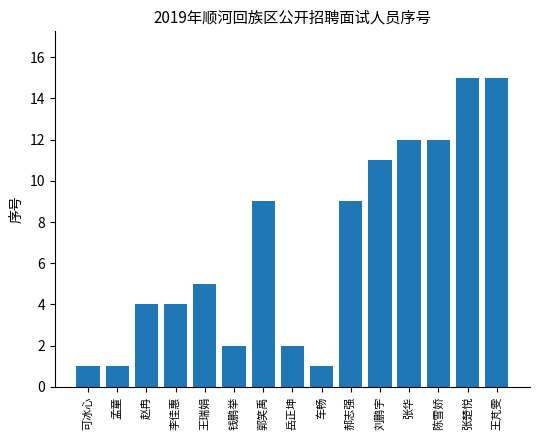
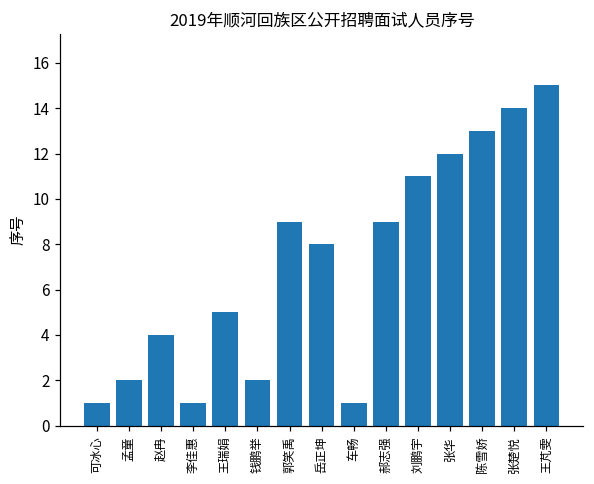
孟童: 1 -> 2
李佳惠: 4 -> 1
岳正坤: 2 -> 8
陈雪娇: 12 -> 13
张楚悦: 15 -> 14
